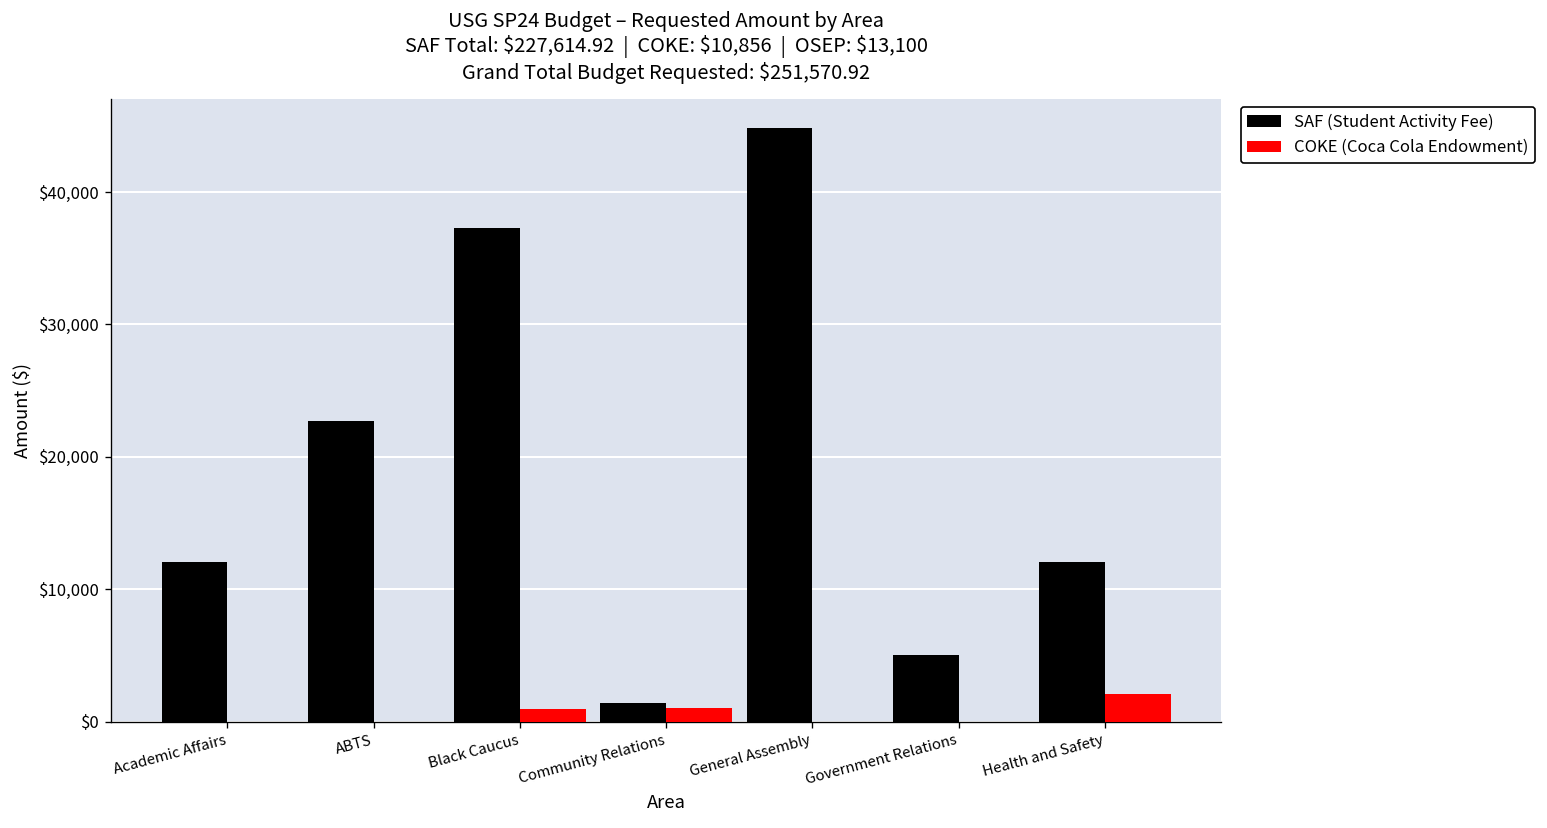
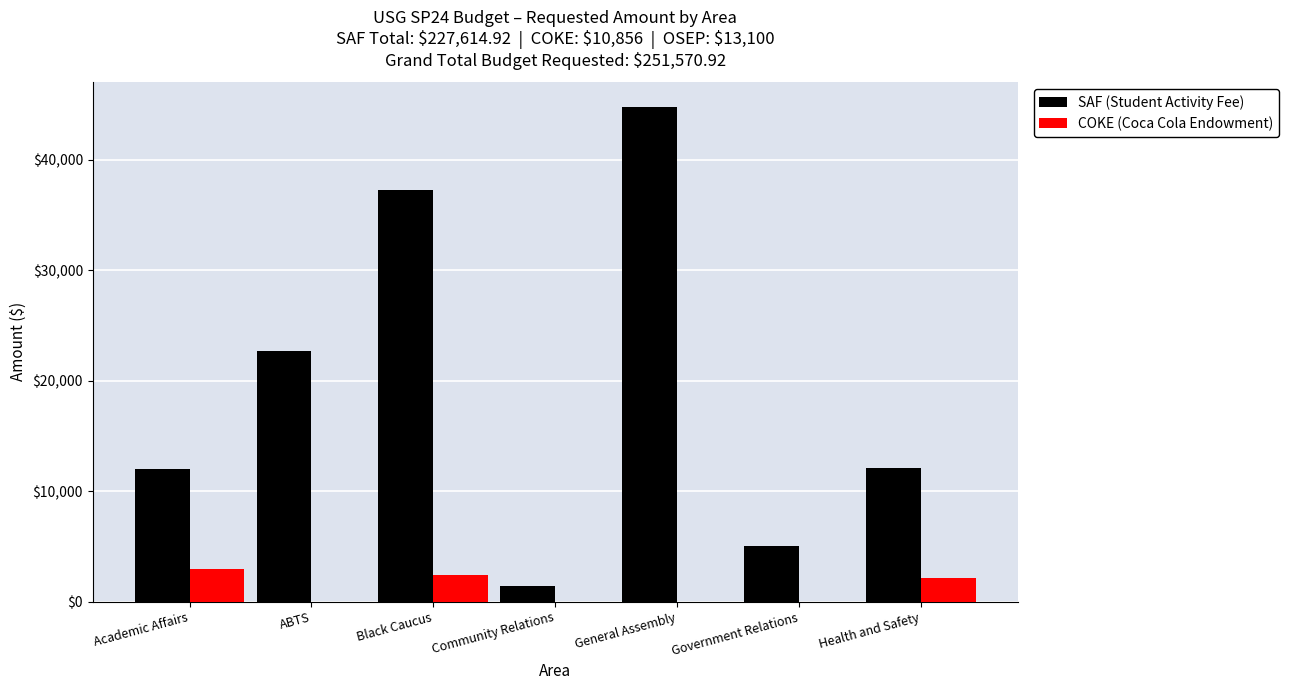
COKE (Coca Cola Endowment), Academic Affairs: $0 -> $2,900
COKE (Coca Cola Endowment), Black Caucus: $1,000 -> $2,400
COKE (Coca Cola Endowment), Community Relations: $1,100 -> $0
